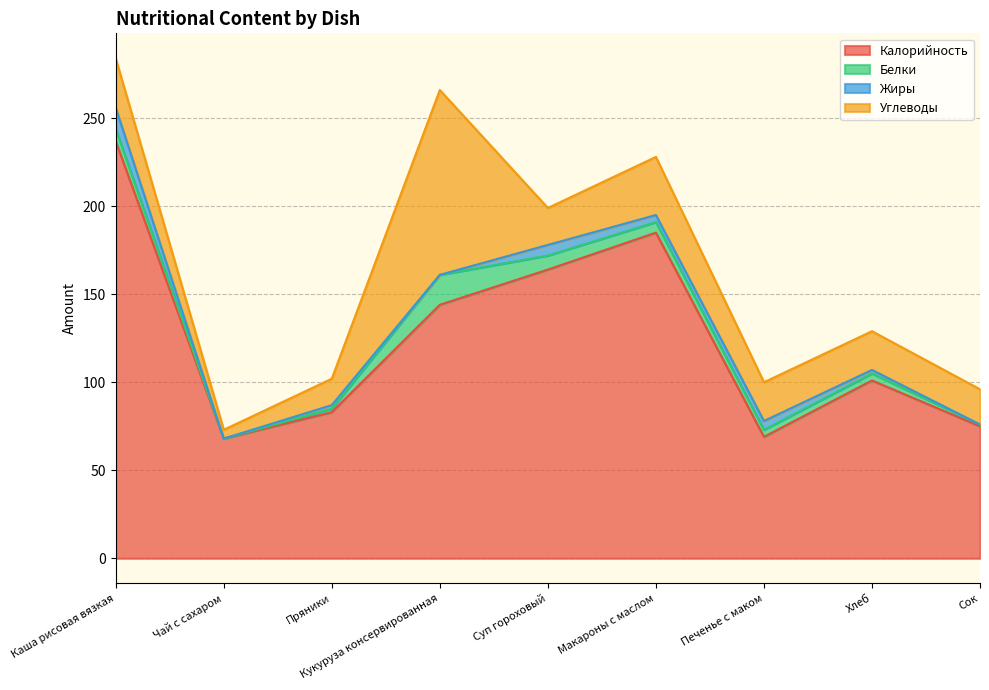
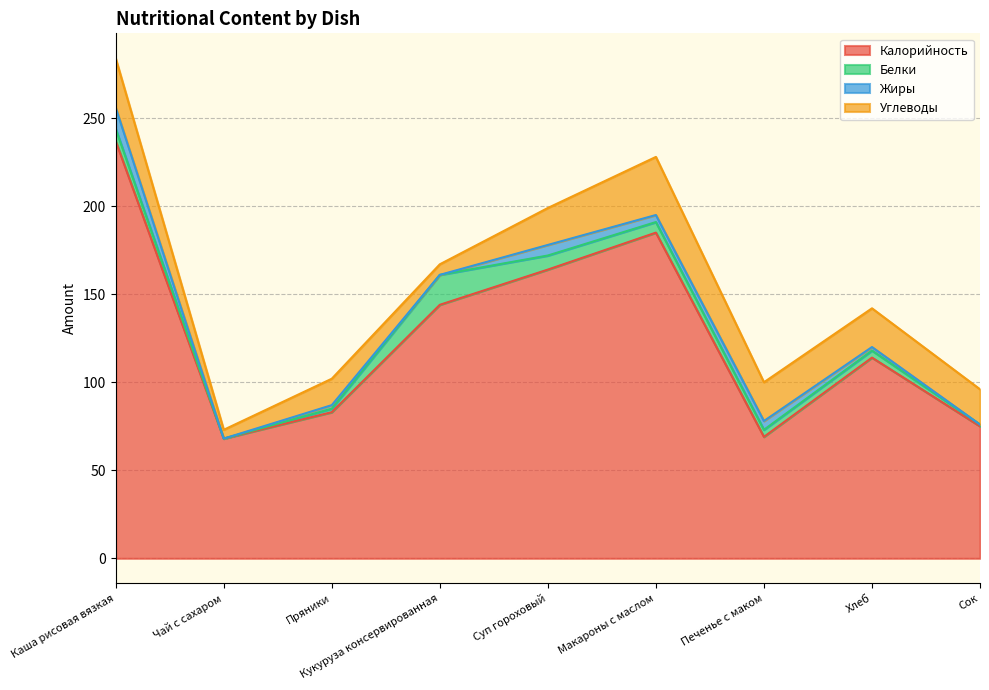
Углеводы, Кукуруза консервированная: 105 -> 6
Калорийность, Хлеб: 101 -> 114
